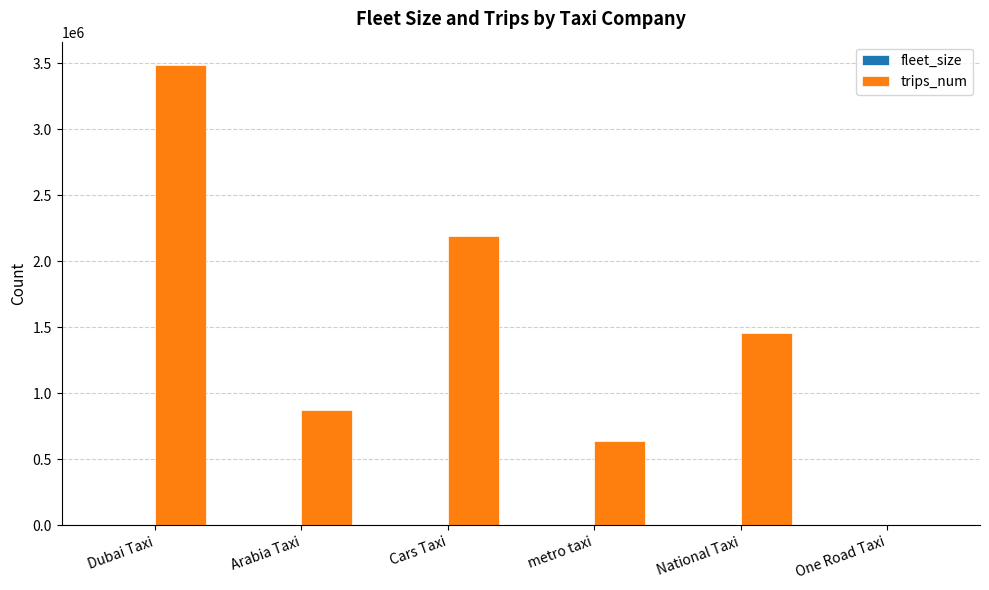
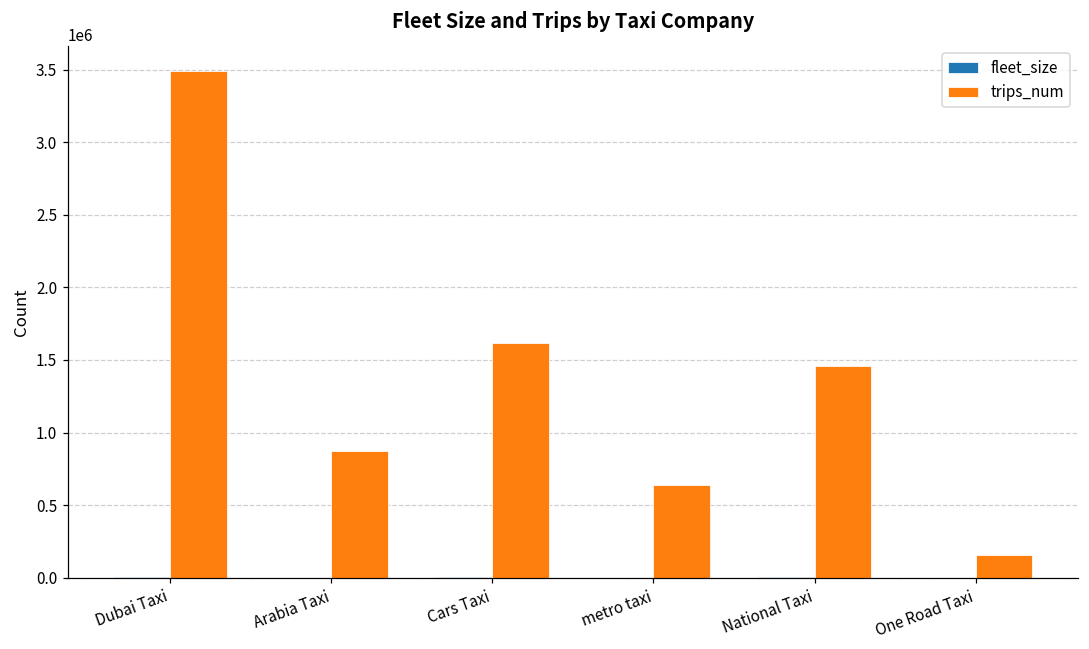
trips_num, Cars Taxi: 2190000 -> 1620000
trips_num, One Road Taxi: 0 -> 160000
